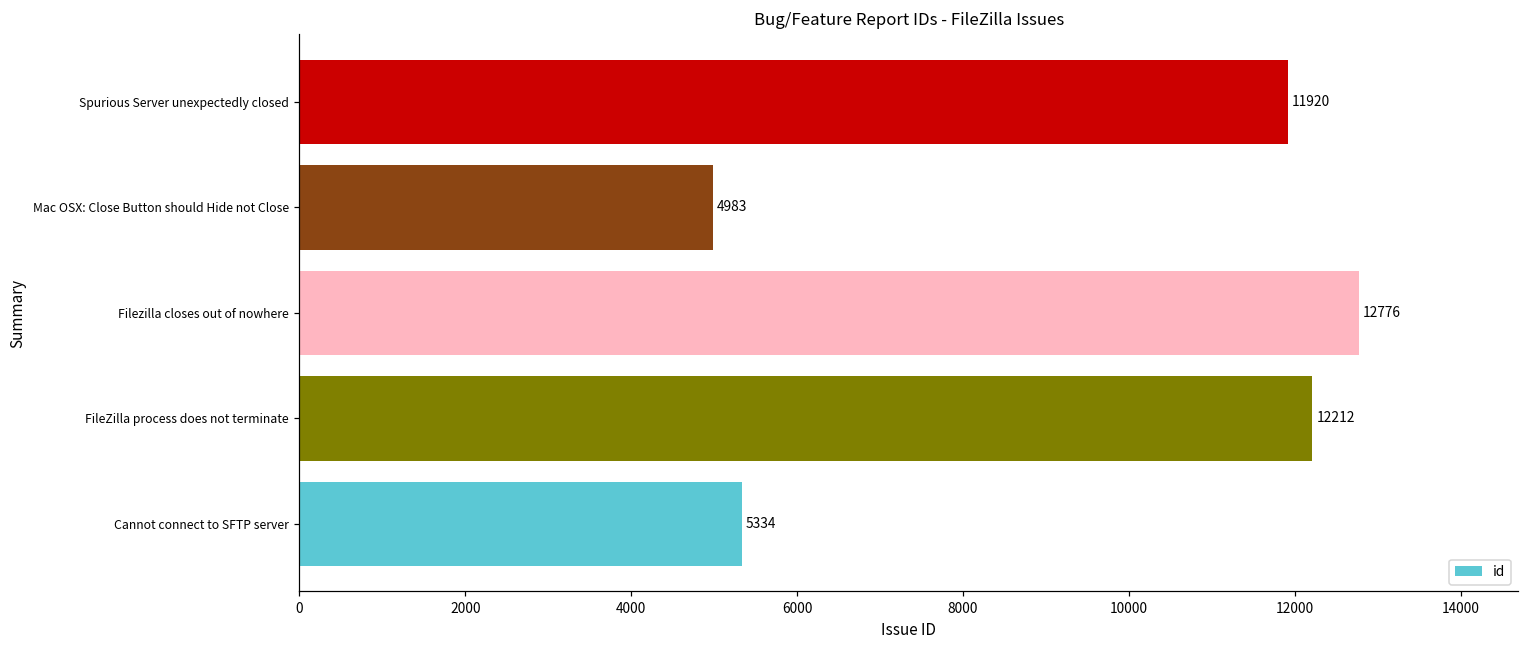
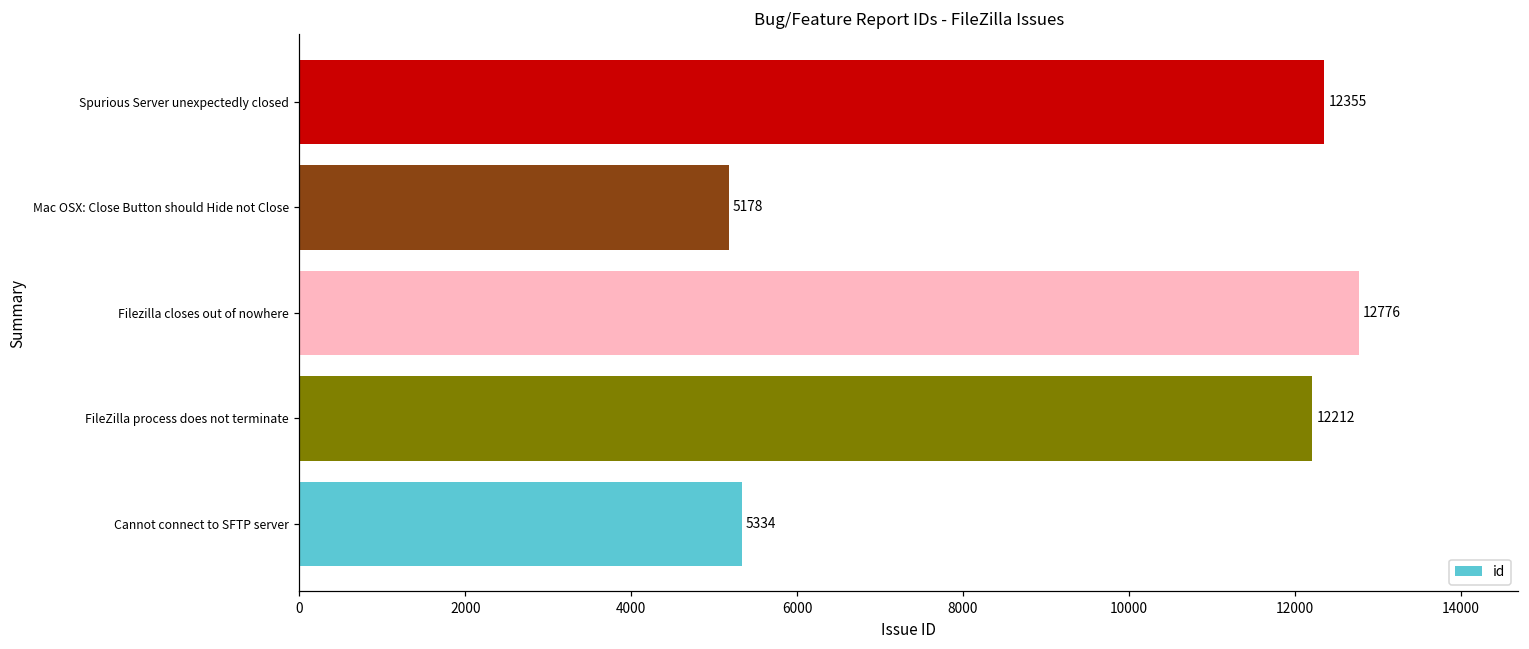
Spurious Server unexpectedly closed: 11920 -> 12355
Mac OSX: Close Button should Hide not Close: 4983 -> 5178
